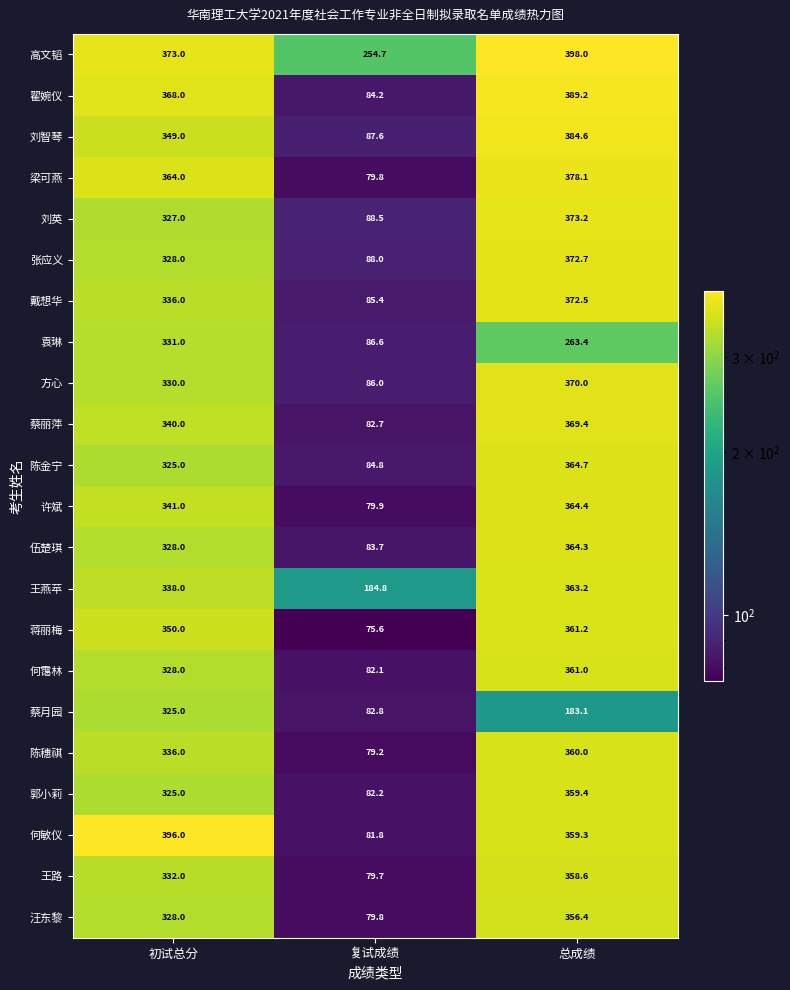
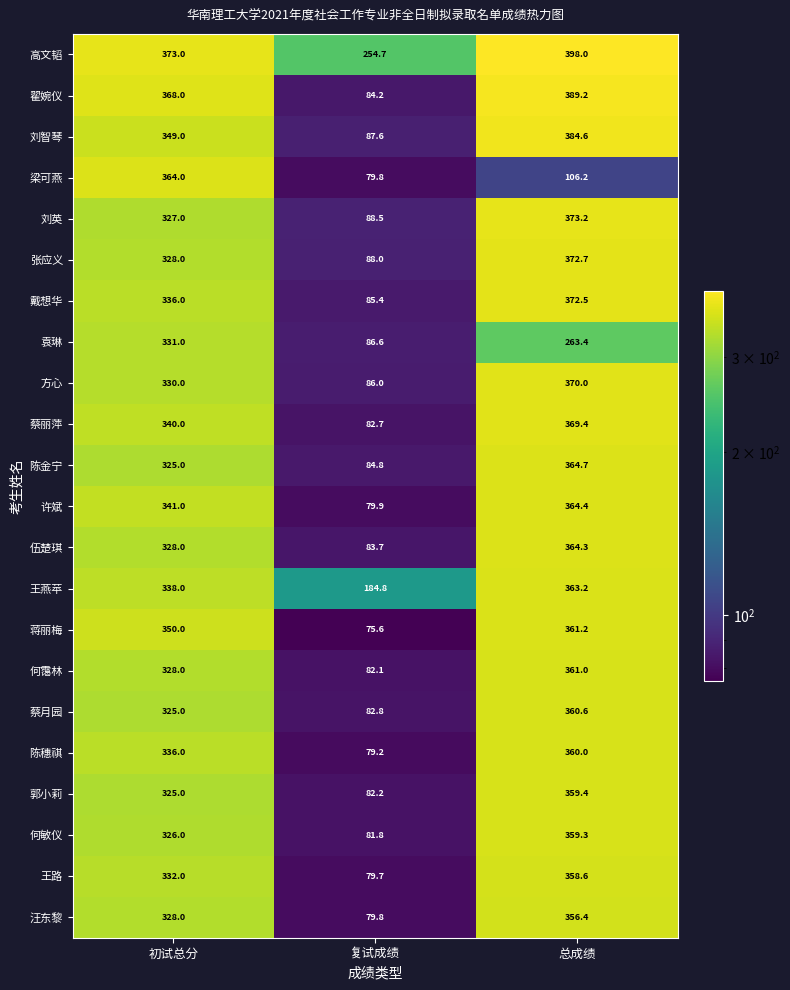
梁可燕, 总成绩: 378.1 -> 106.2
蔡月园, 总成绩: 183.1 -> 360.6
何敏仪, 初试总分: 396.0 -> 326.0
